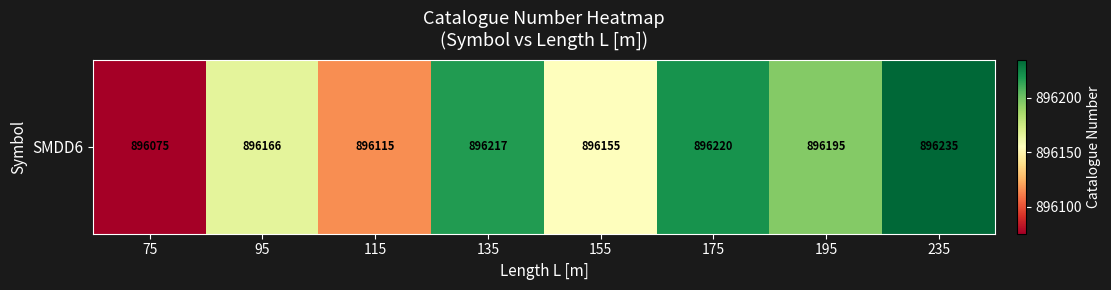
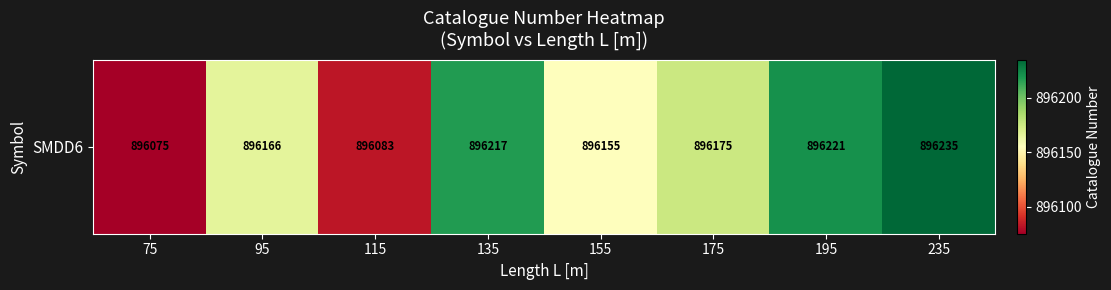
SMDD6, 115: 896115 -> 896083
SMDD6, 175: 896220 -> 896175
SMDD6, 195: 896195 -> 896221
